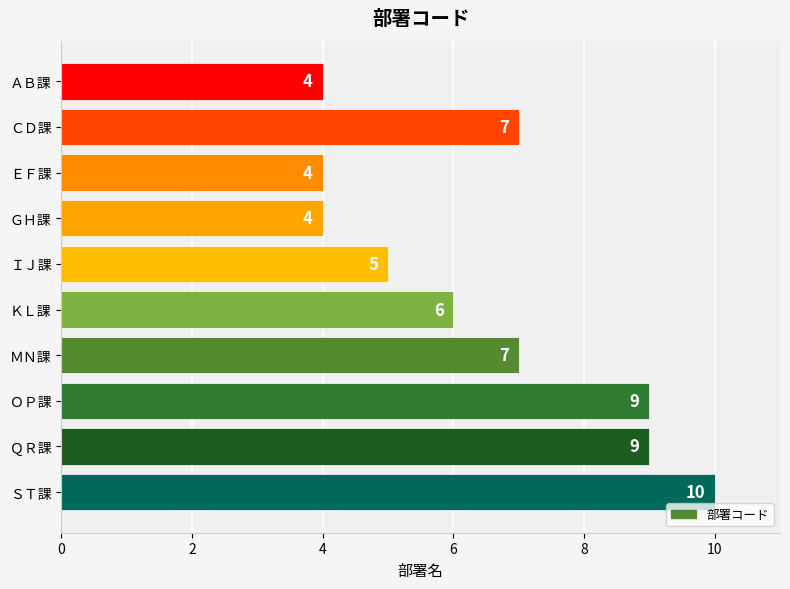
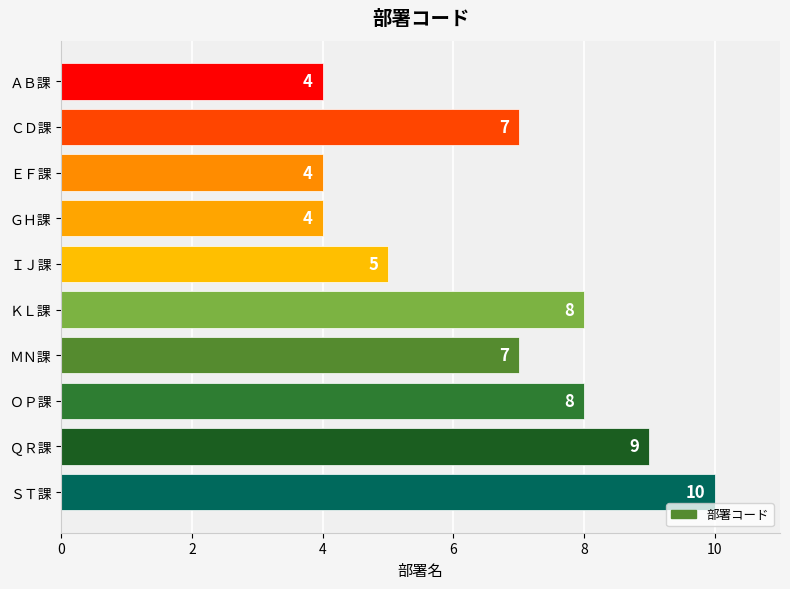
ＫＬ課: 6 -> 8
ＯＰ課: 9 -> 8
